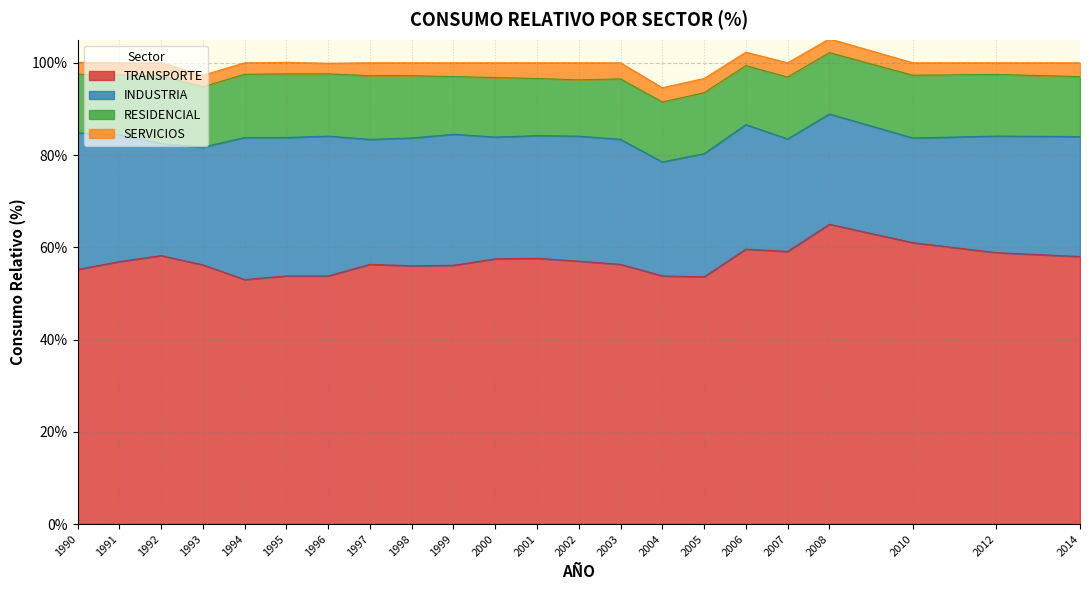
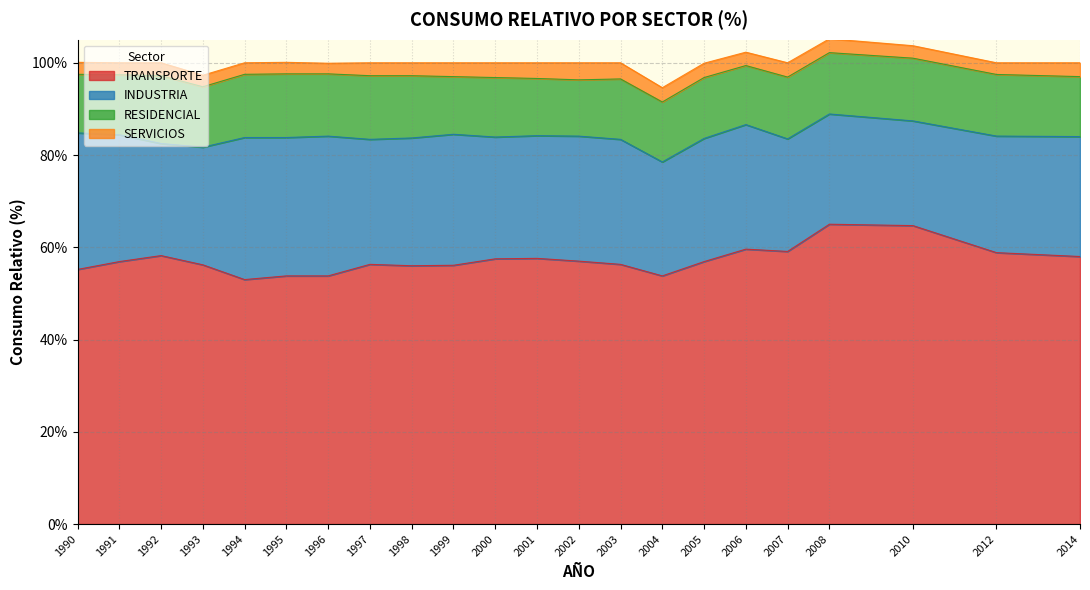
TRANSPORTE, 2005: 54% -> 57%
TRANSPORTE, 2010: 61% -> 65%
